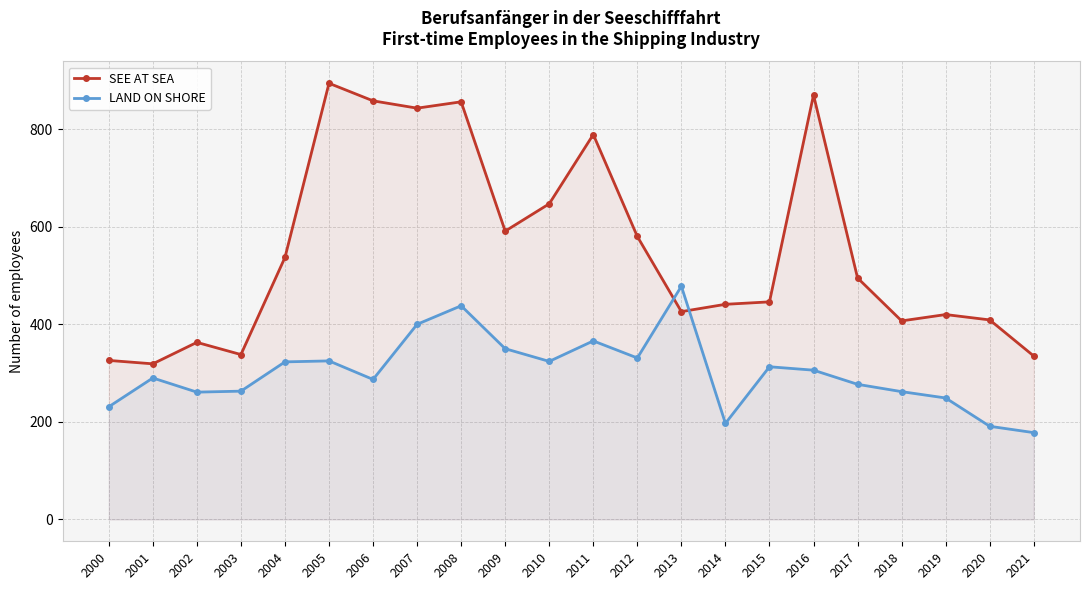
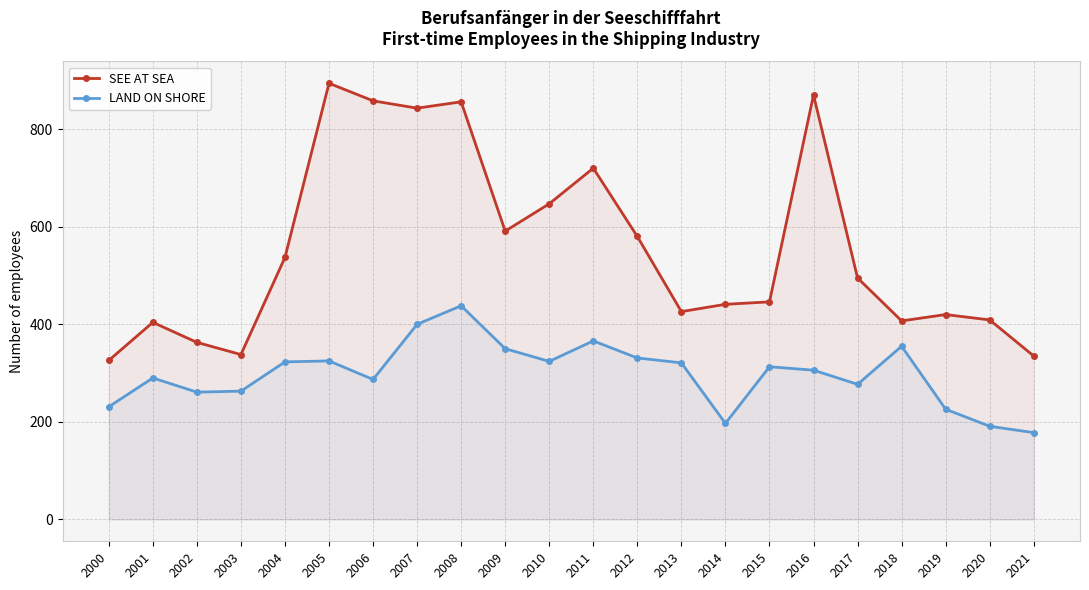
SEE AT SEA, 2001: 320 -> 400
SEE AT SEA, 2011: 790 -> 720
LAND ON SHORE, 2013: 480 -> 320
LAND ON SHORE, 2018: 260 -> 360
LAND ON SHORE, 2019: 250 -> 230
